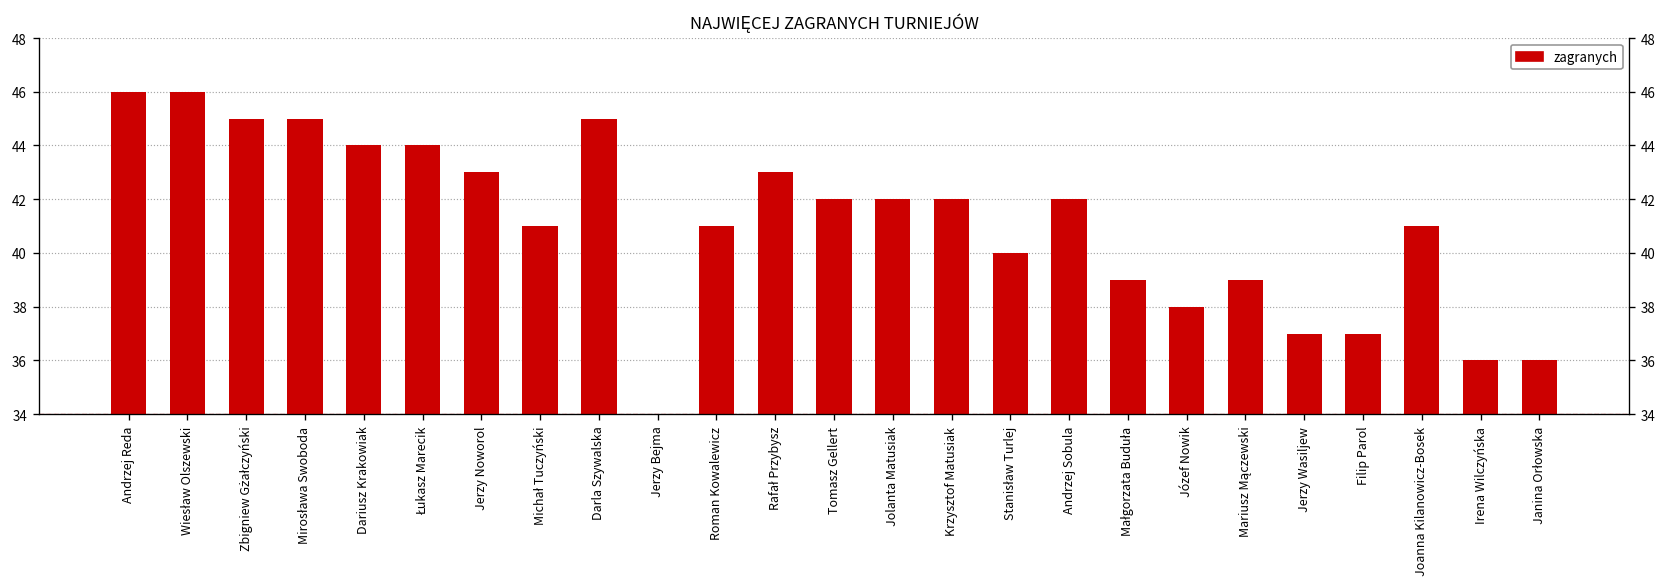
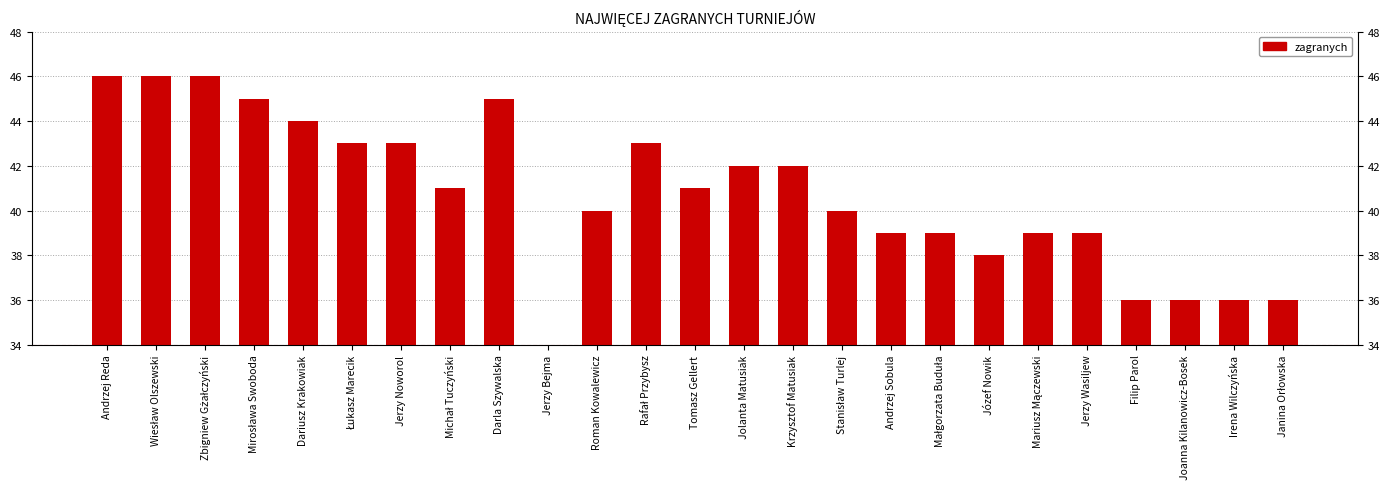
Zbigniew Gżałczyński: 45 -> 46
Łukasz Marecik: 44 -> 43
Roman Kowalewicz: 41 -> 40
Tomasz Gellert: 42 -> 41
Andrzej Sobula: 42 -> 39
Jerzy Wasiljew: 37 -> 39
Filip Parol: 37 -> 36
Joanna Kilanowicz-Bosek: 41 -> 36
